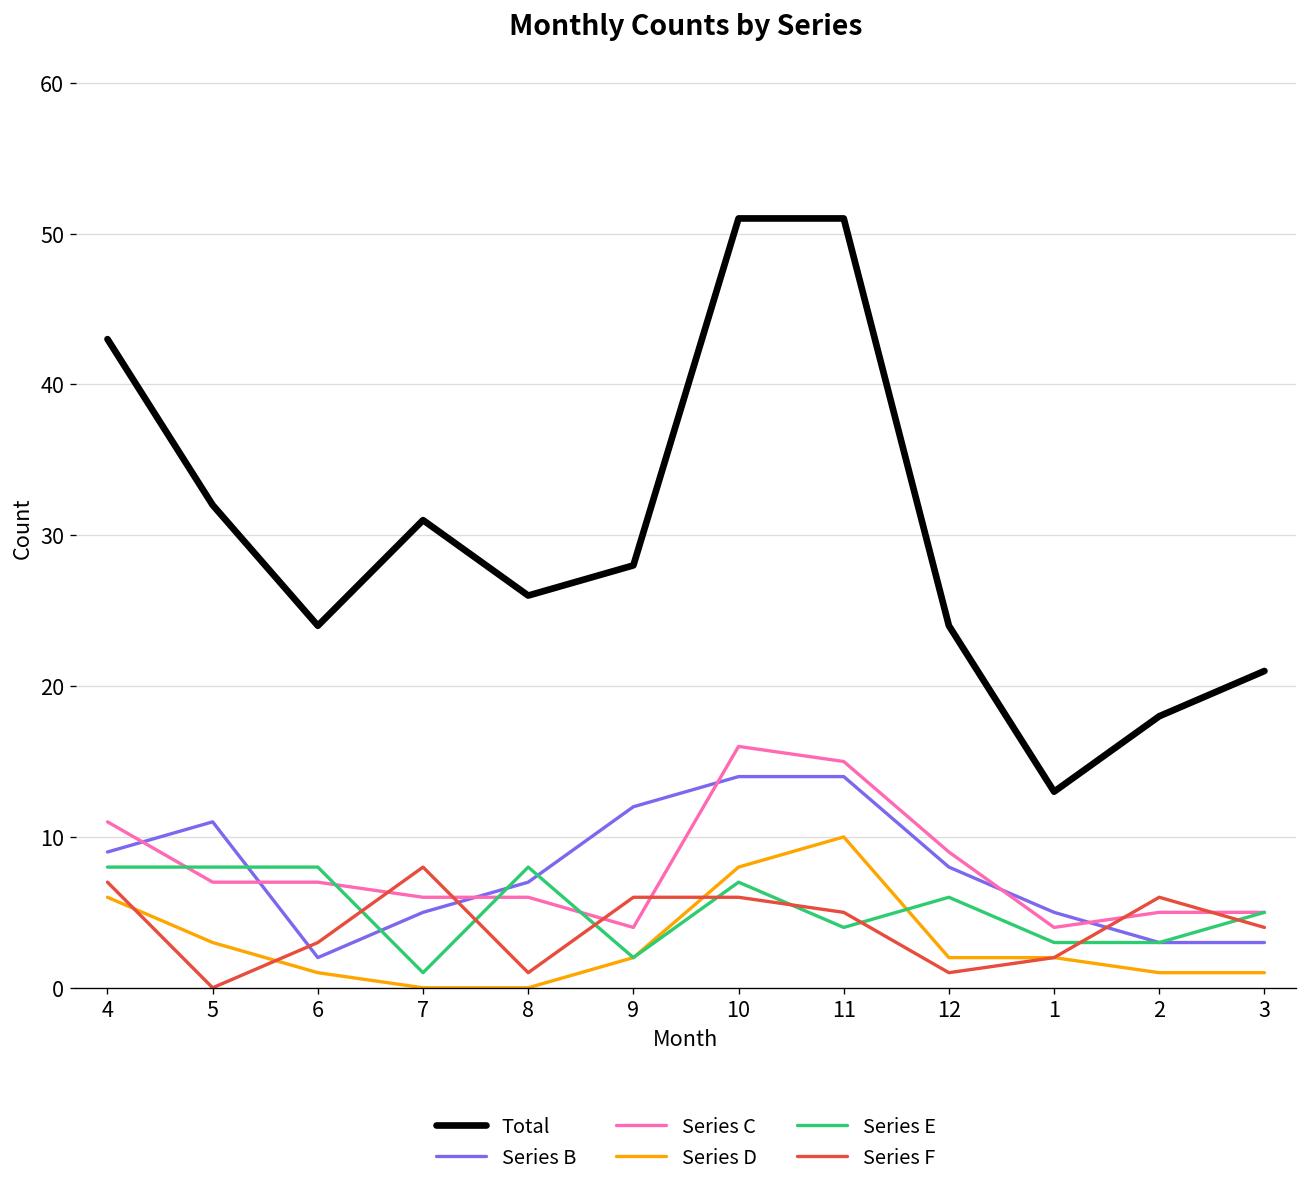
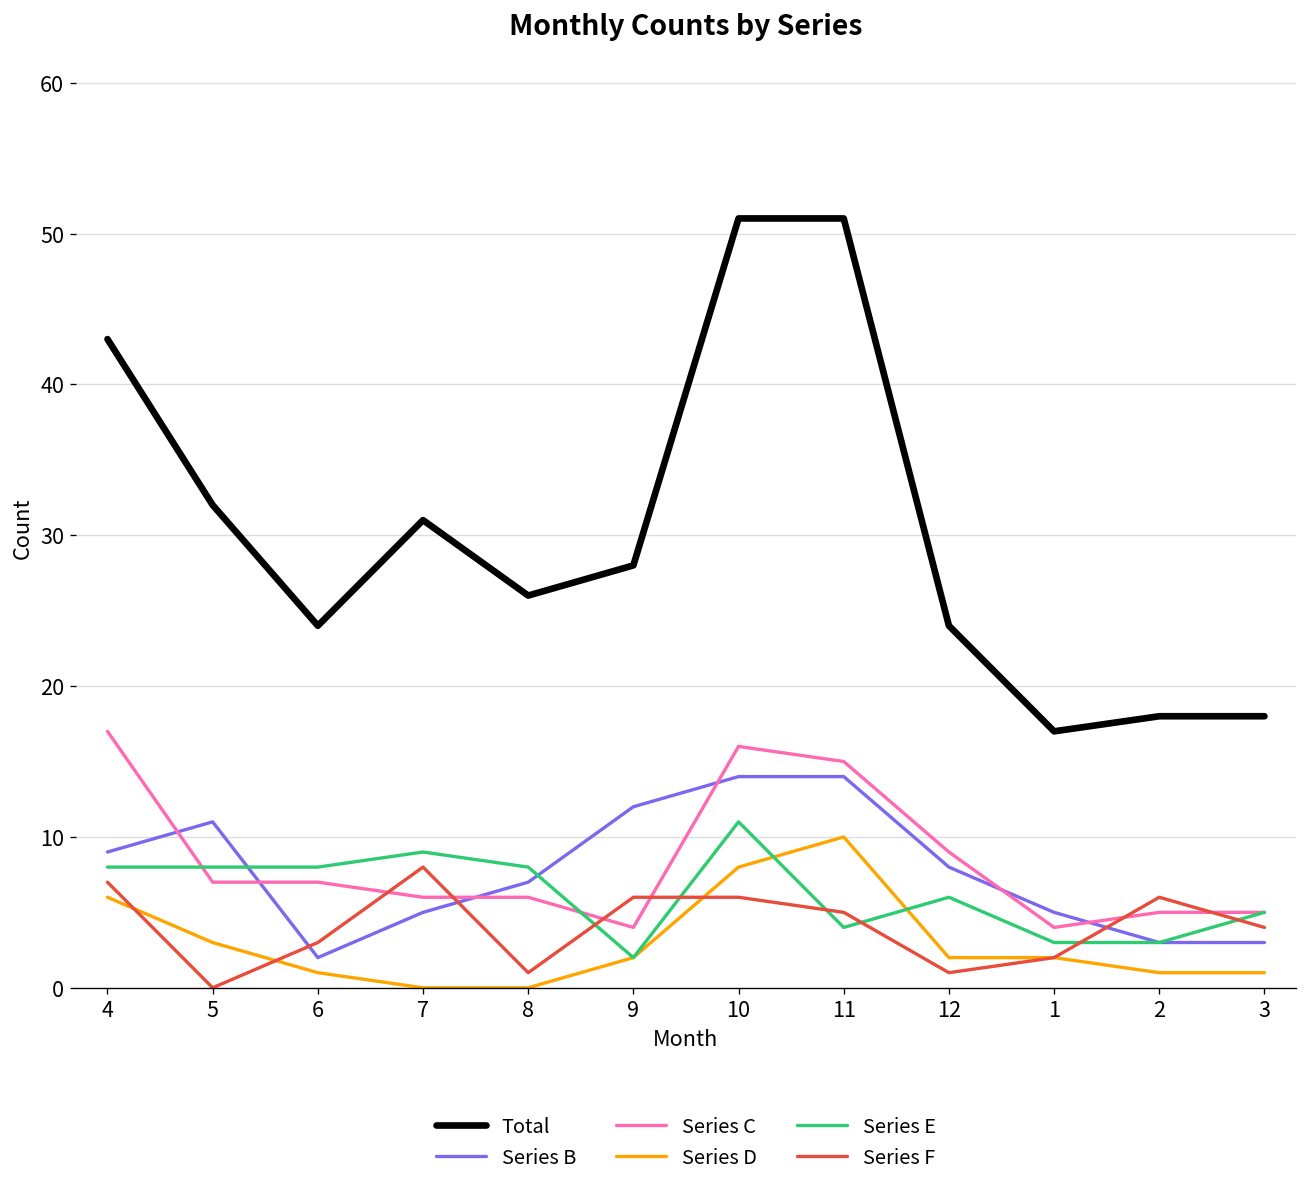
Series C, 4: 11 -> 17
Series E, 7: 1 -> 9
Series E, 10: 7 -> 11
Total, 1: 13 -> 17
Total, 3: 21 -> 18
